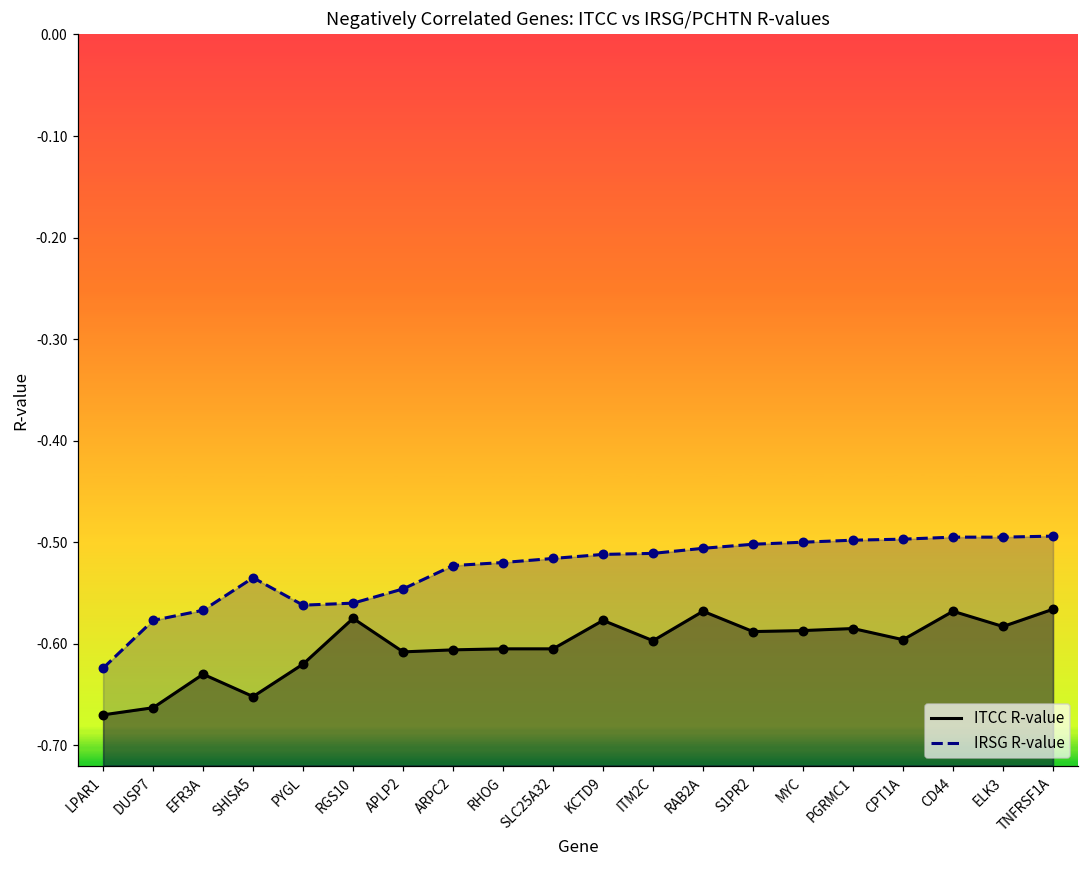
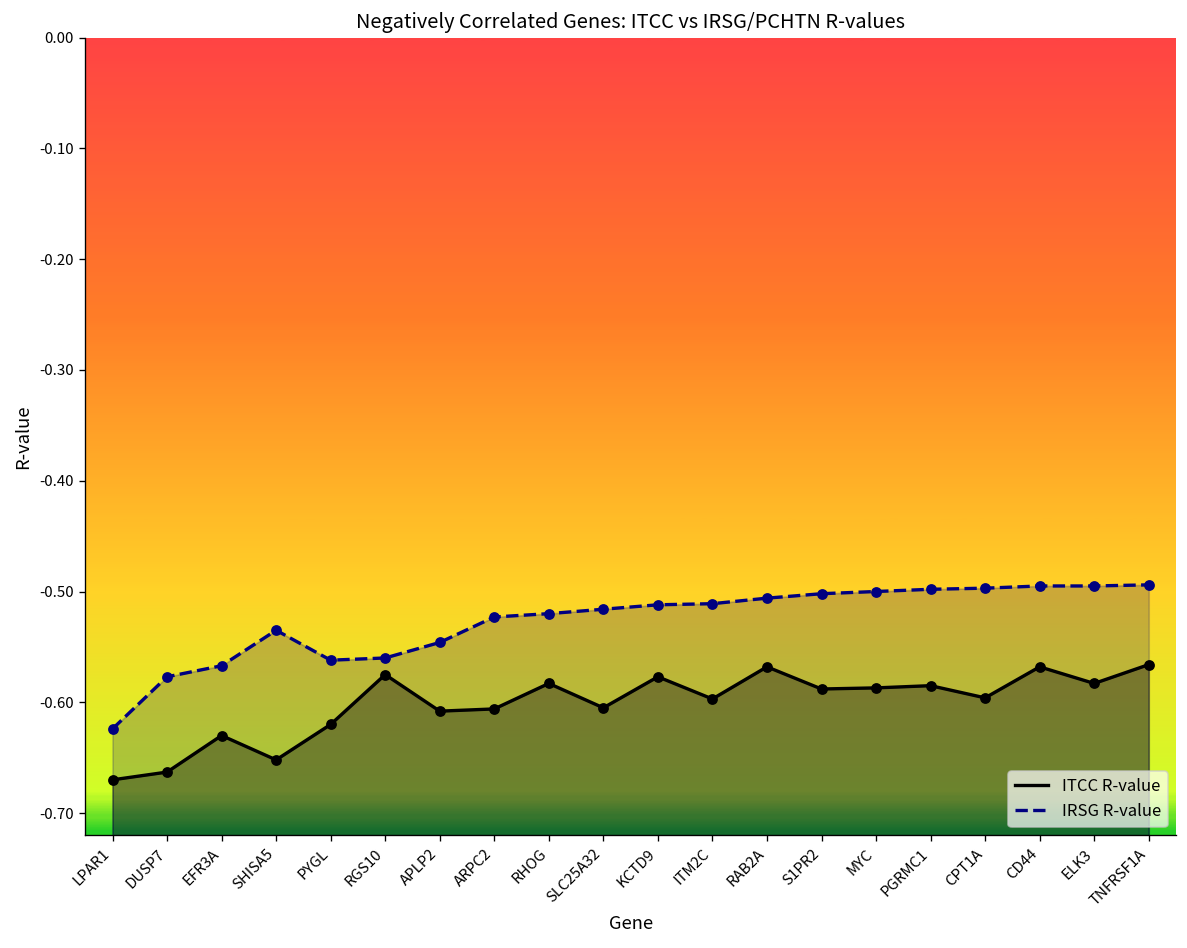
ITCC R-value, RHOG: -0.61 -> -0.58
